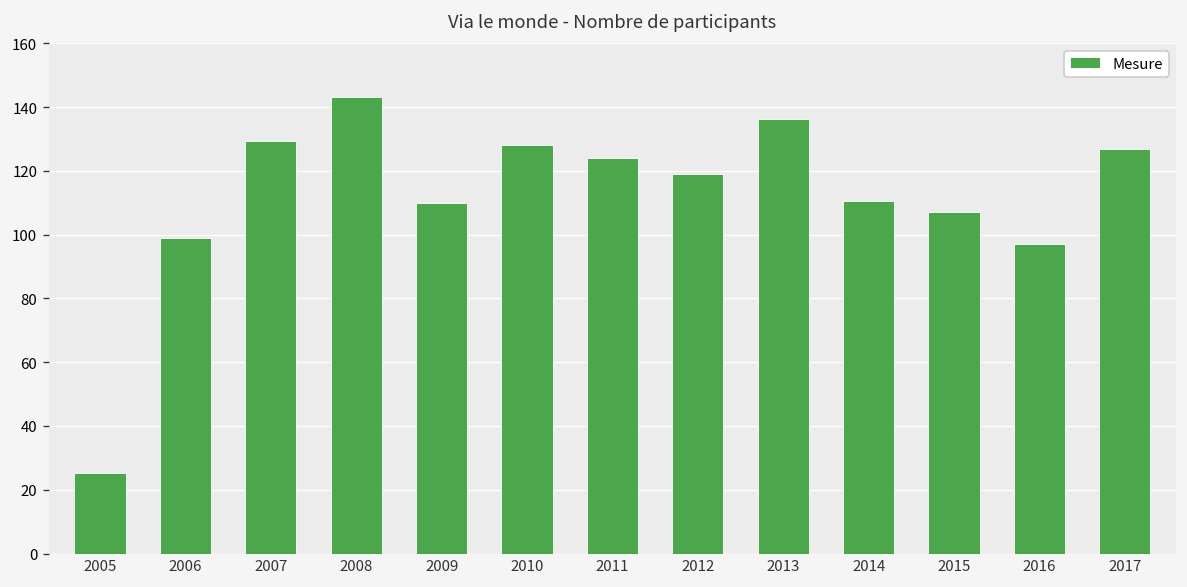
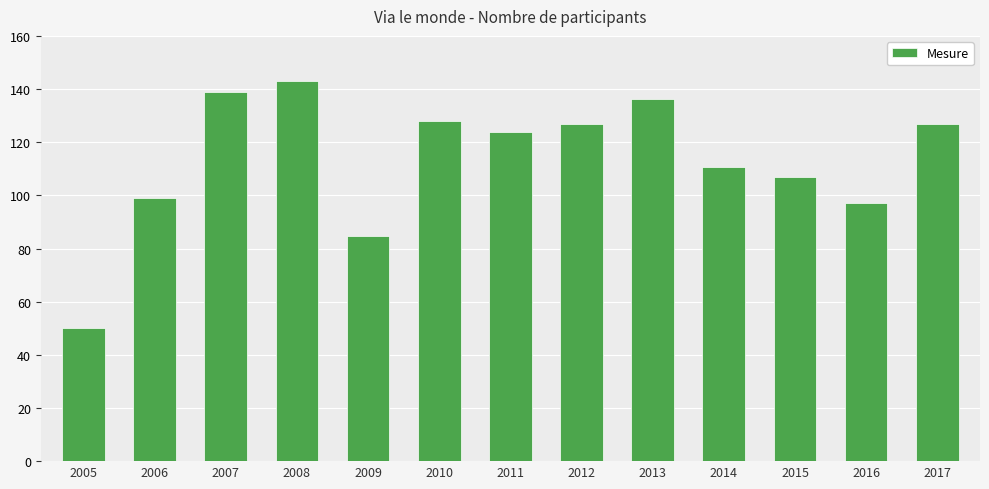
2005: 25 -> 50
2007: 129 -> 139
2009: 110 -> 85
2012: 119 -> 127
